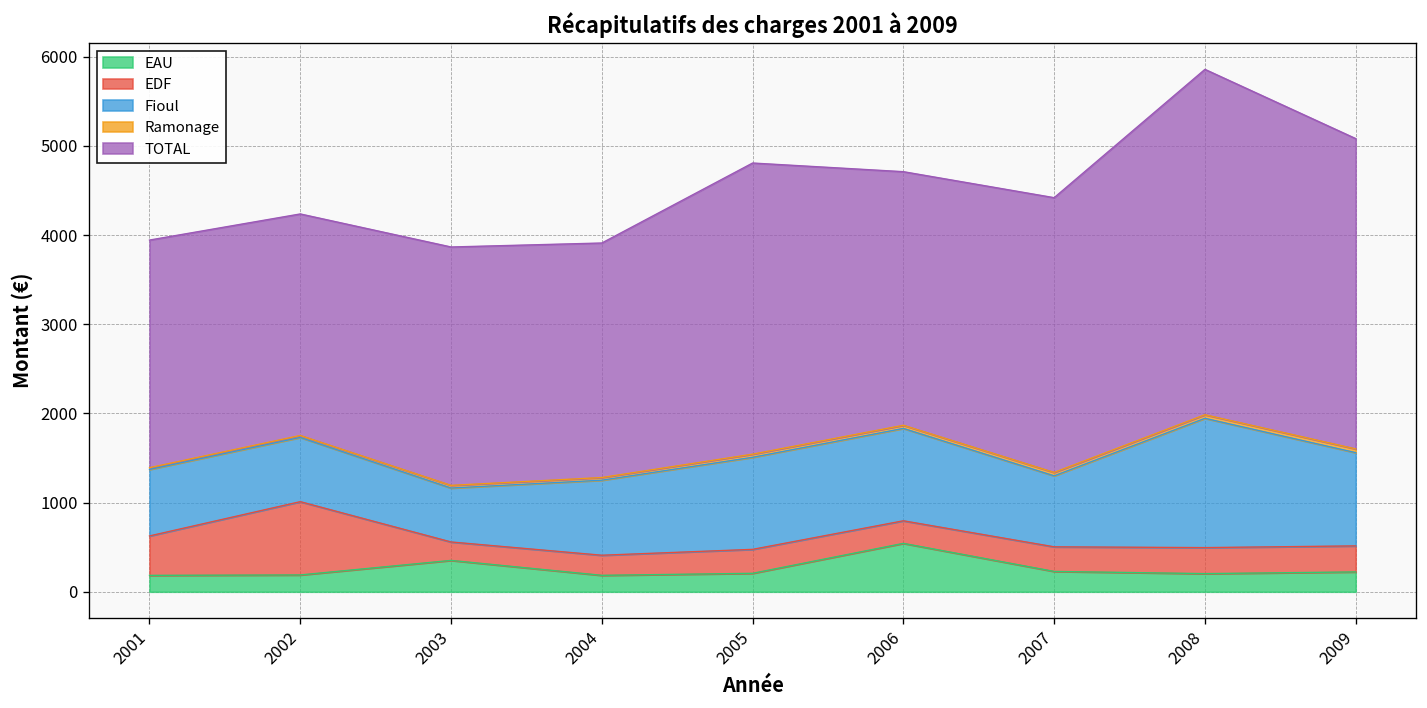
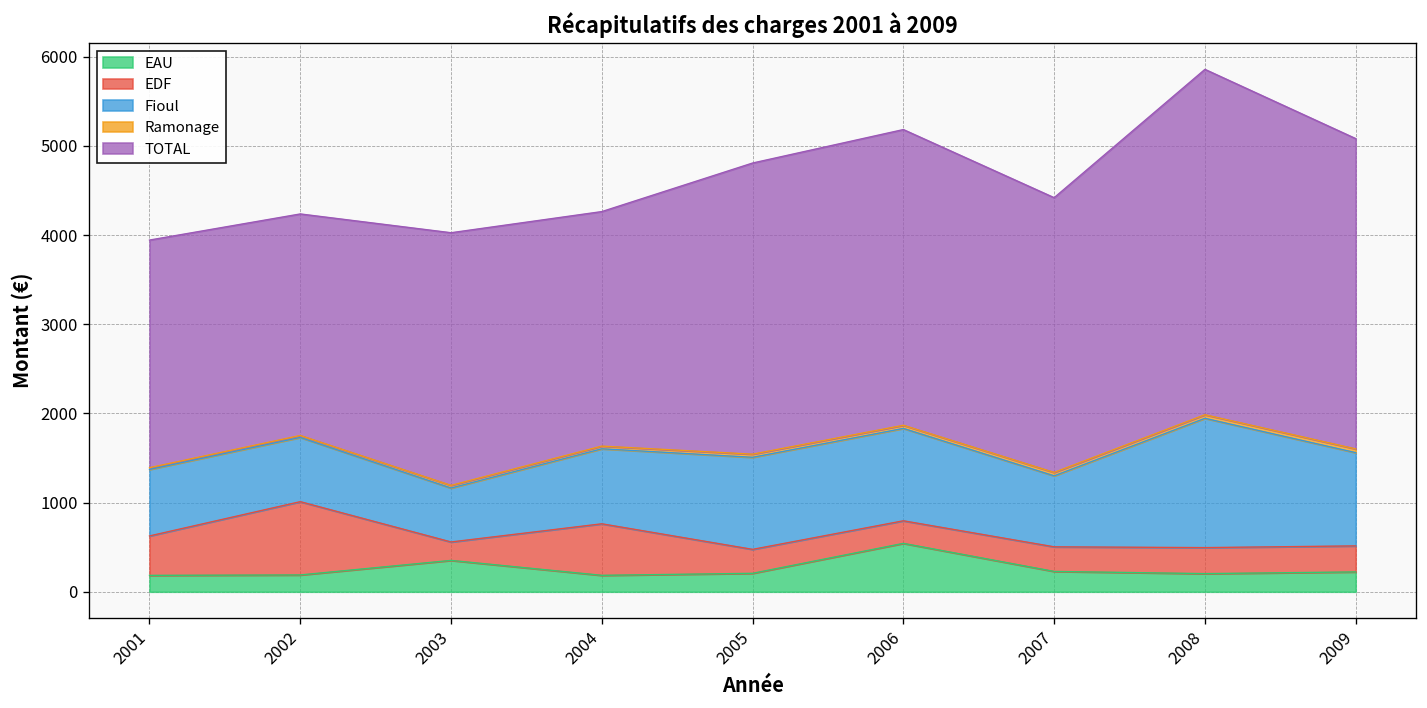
TOTAL, 2003: 2700 -> 2800
EDF, 2004: 200 -> 600
TOTAL, 2006: 2800 -> 3300
